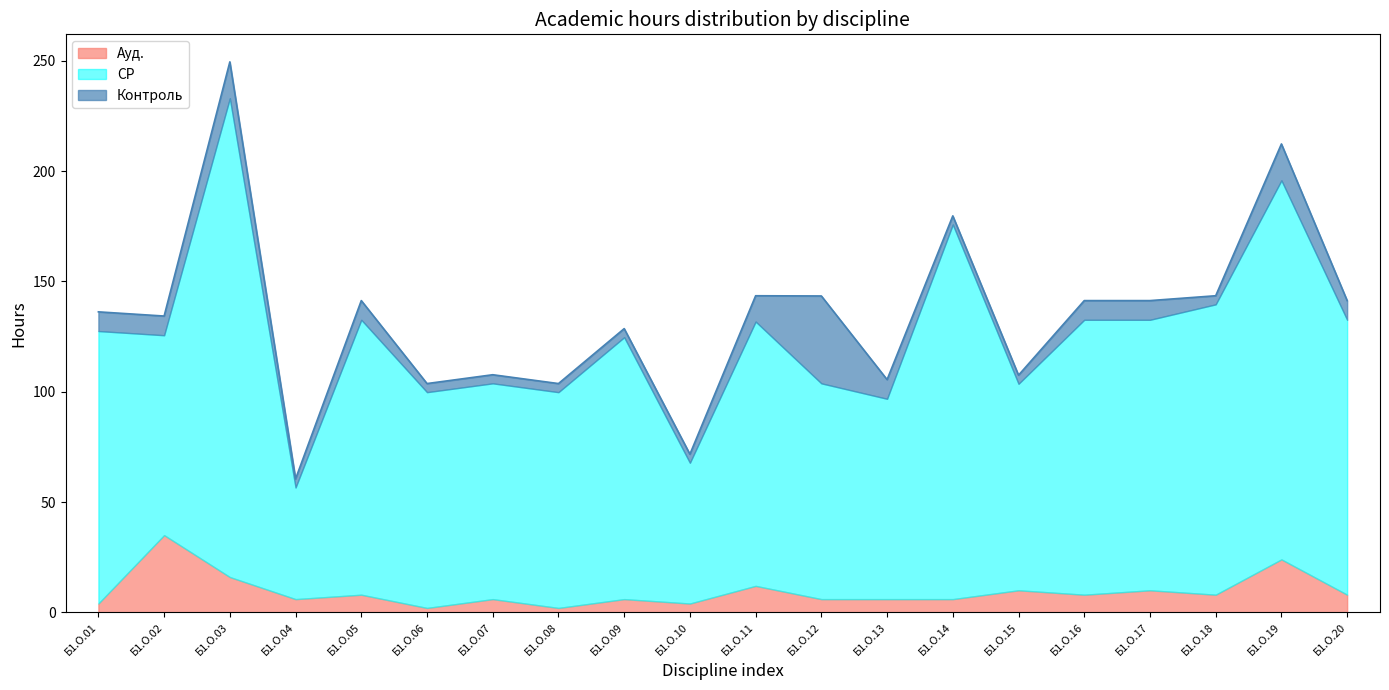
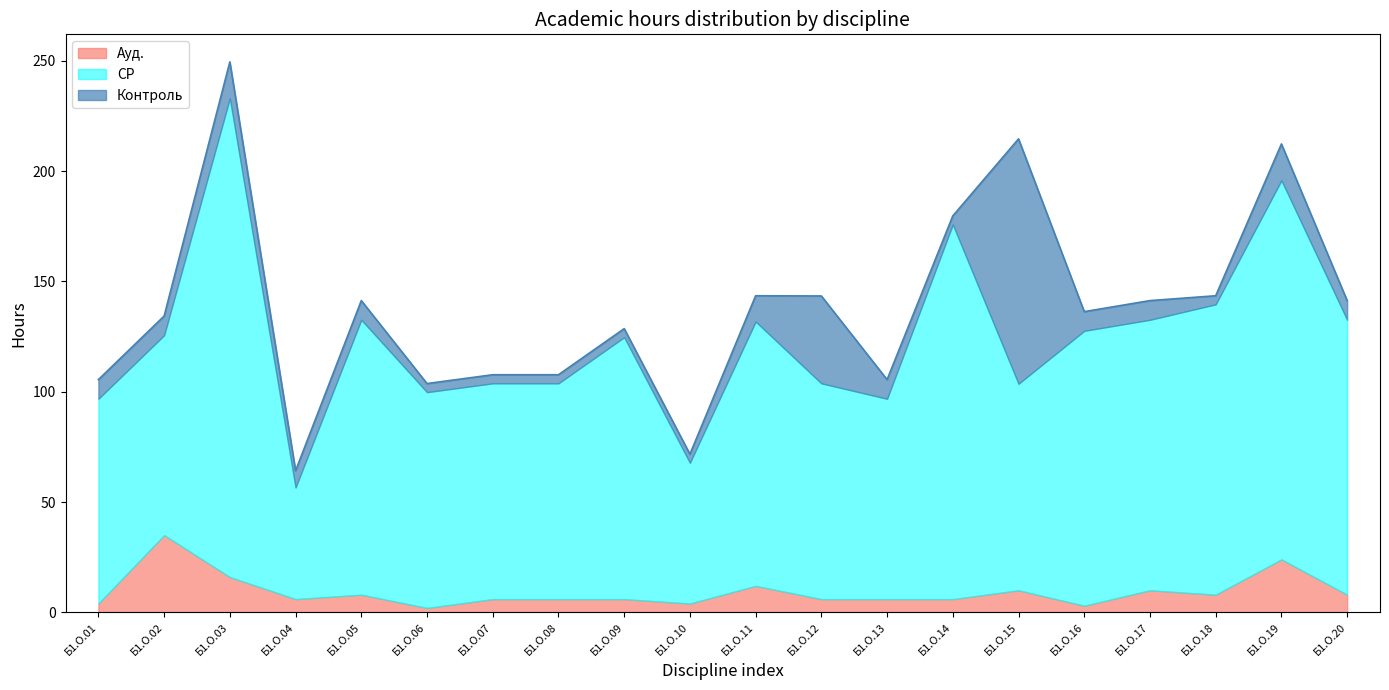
СР, Б1.О.01: 124 -> 93
Контроль, Б1.О.04: 4 -> 8
Ауд., Б1.О.08: 2 -> 6
Контроль, Б1.О.15: 4 -> 111
Ауд., Б1.О.16: 8 -> 3
